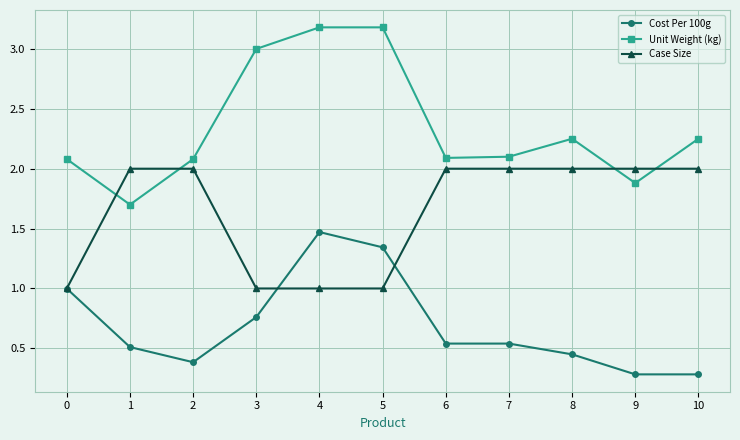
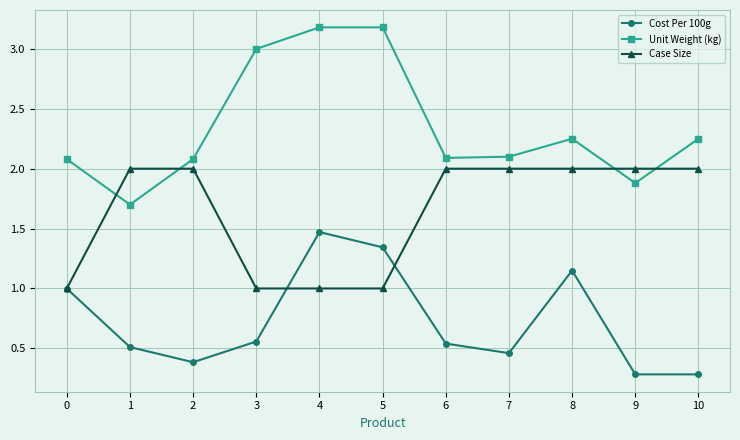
Cost Per 100g, 3: 0.76 -> 0.56
Cost Per 100g, 7: 0.54 -> 0.46
Cost Per 100g, 8: 0.45 -> 1.15
